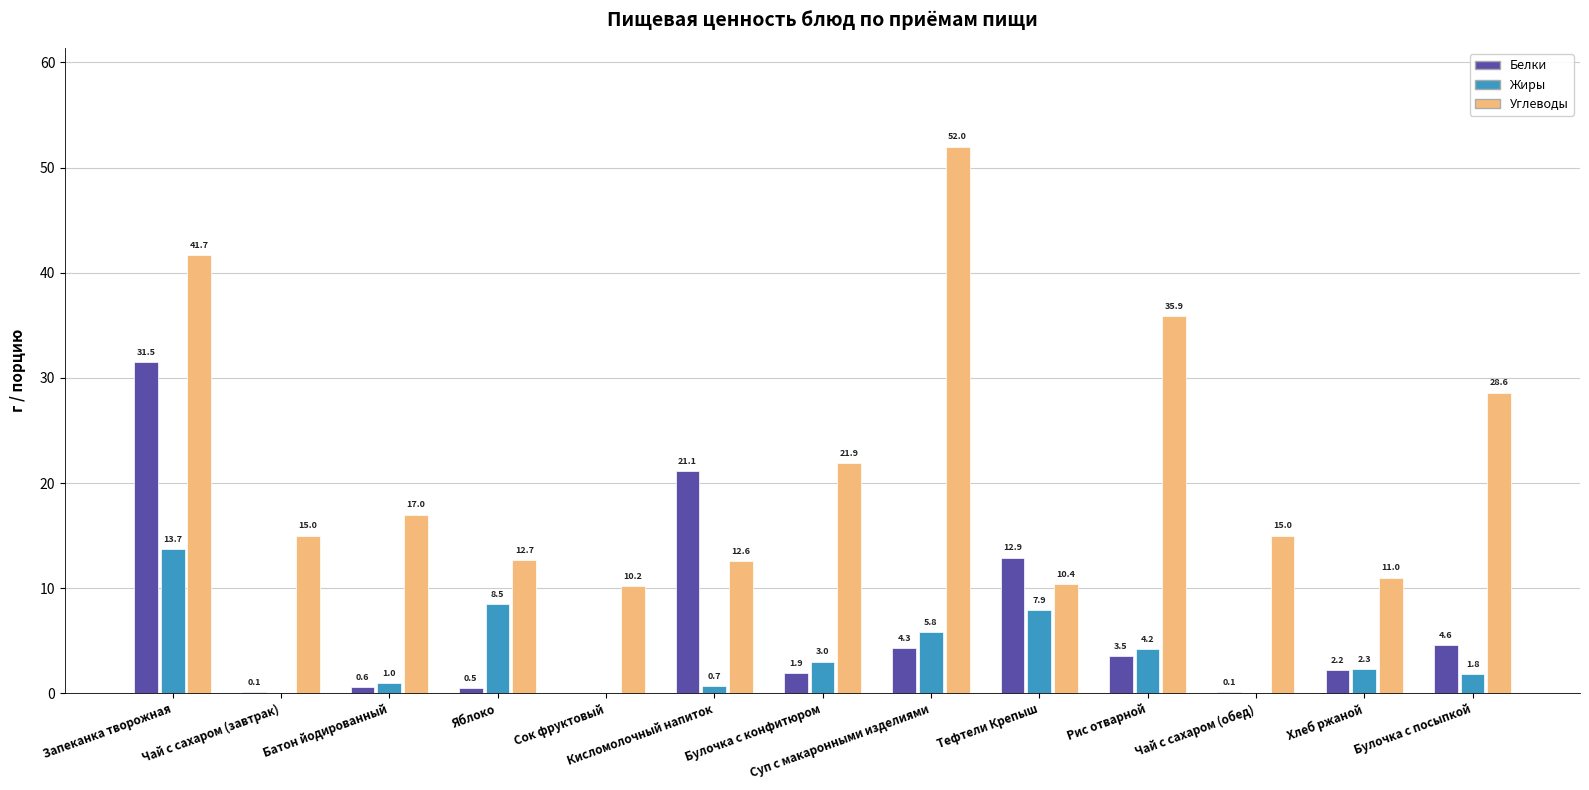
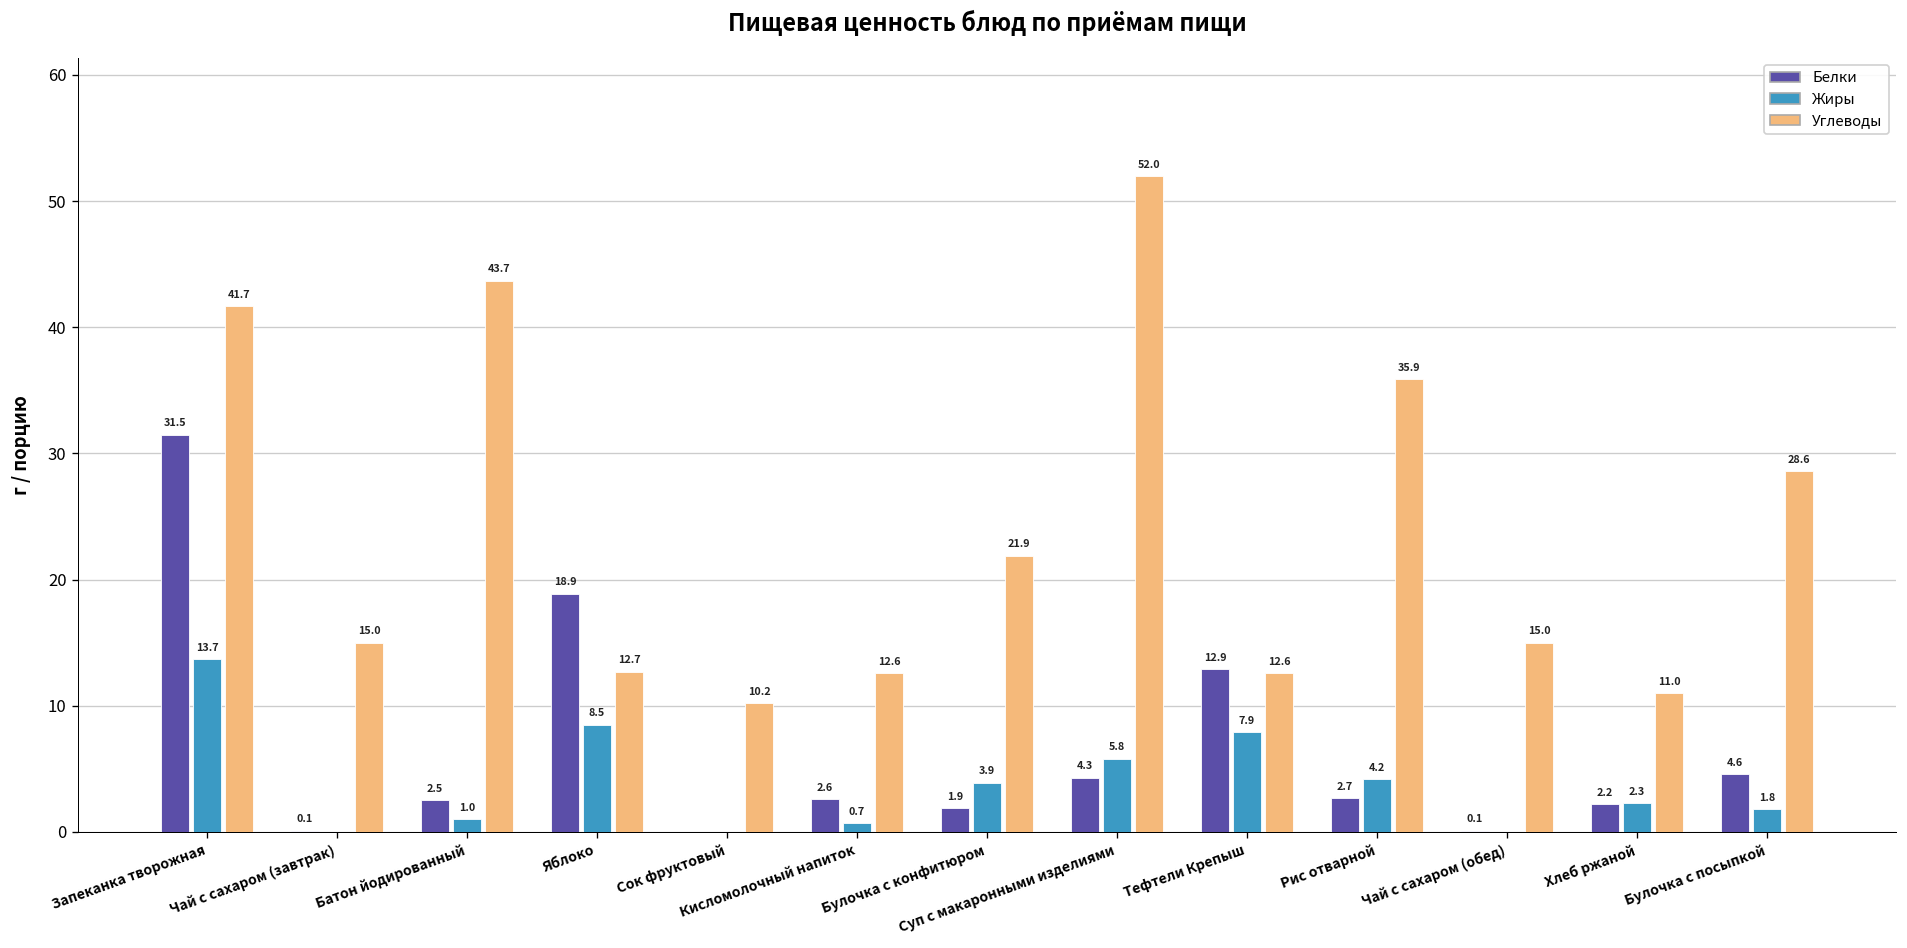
Белки, Батон йодированный: 0.6 -> 2.5
Углеводы, Батон йодированный: 17.0 -> 43.7
Белки, Яблоко: 0.5 -> 18.9
Белки, Кисломолочный напиток: 21.1 -> 2.6
Жиры, Булочка с конфитюром: 3.0 -> 3.9
Углеводы, Тефтели Крепыш: 10.4 -> 12.6
Белки, Рис отварной: 3.5 -> 2.7
